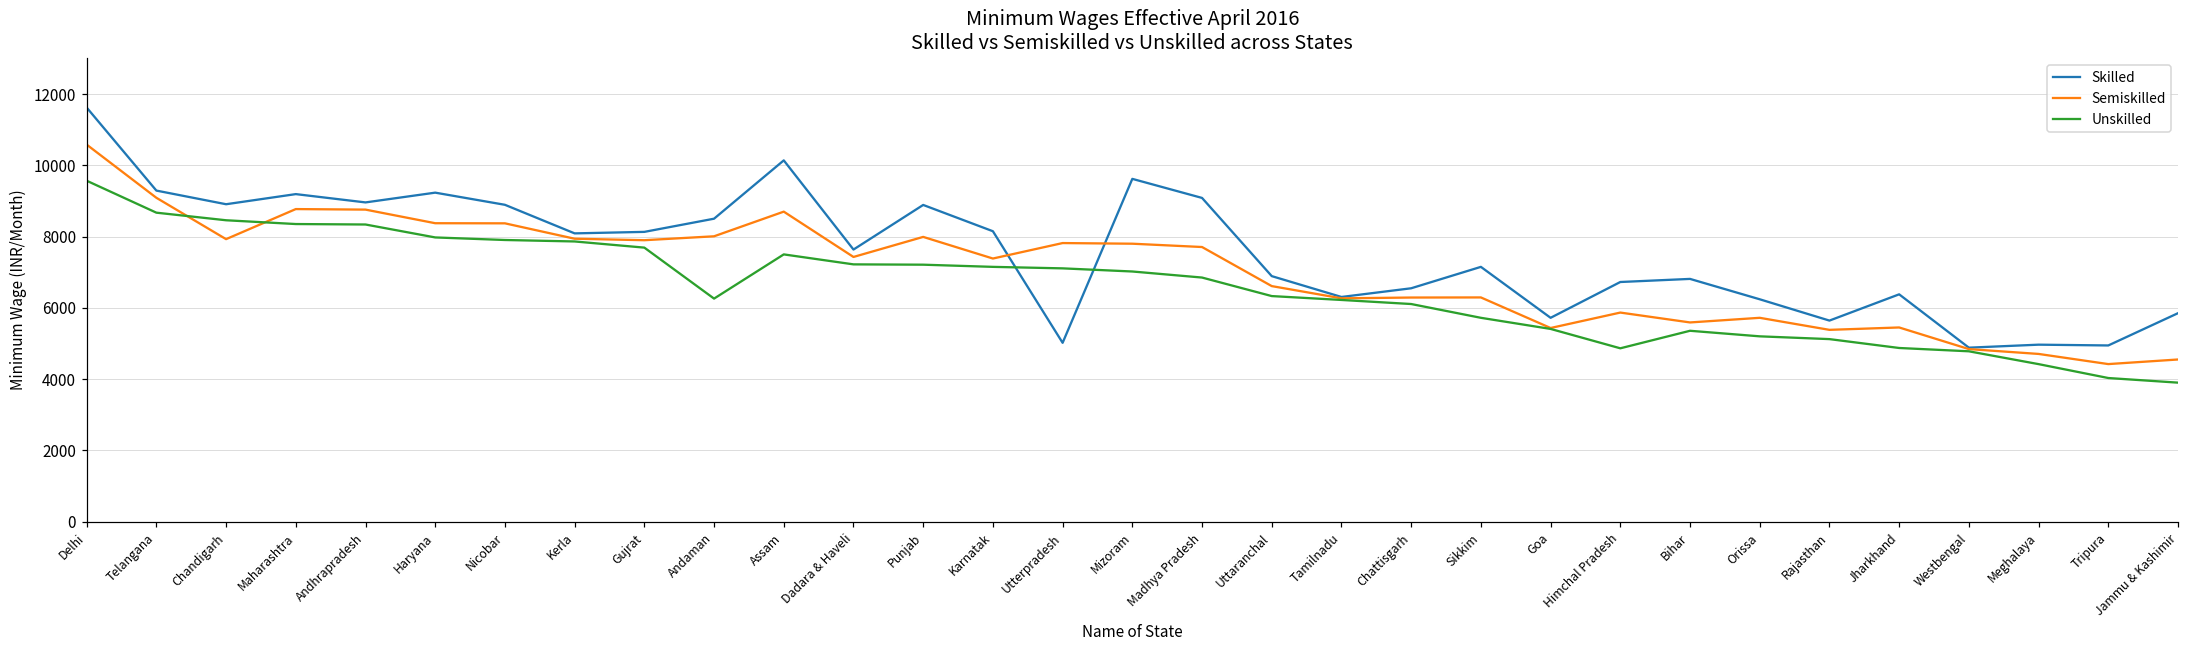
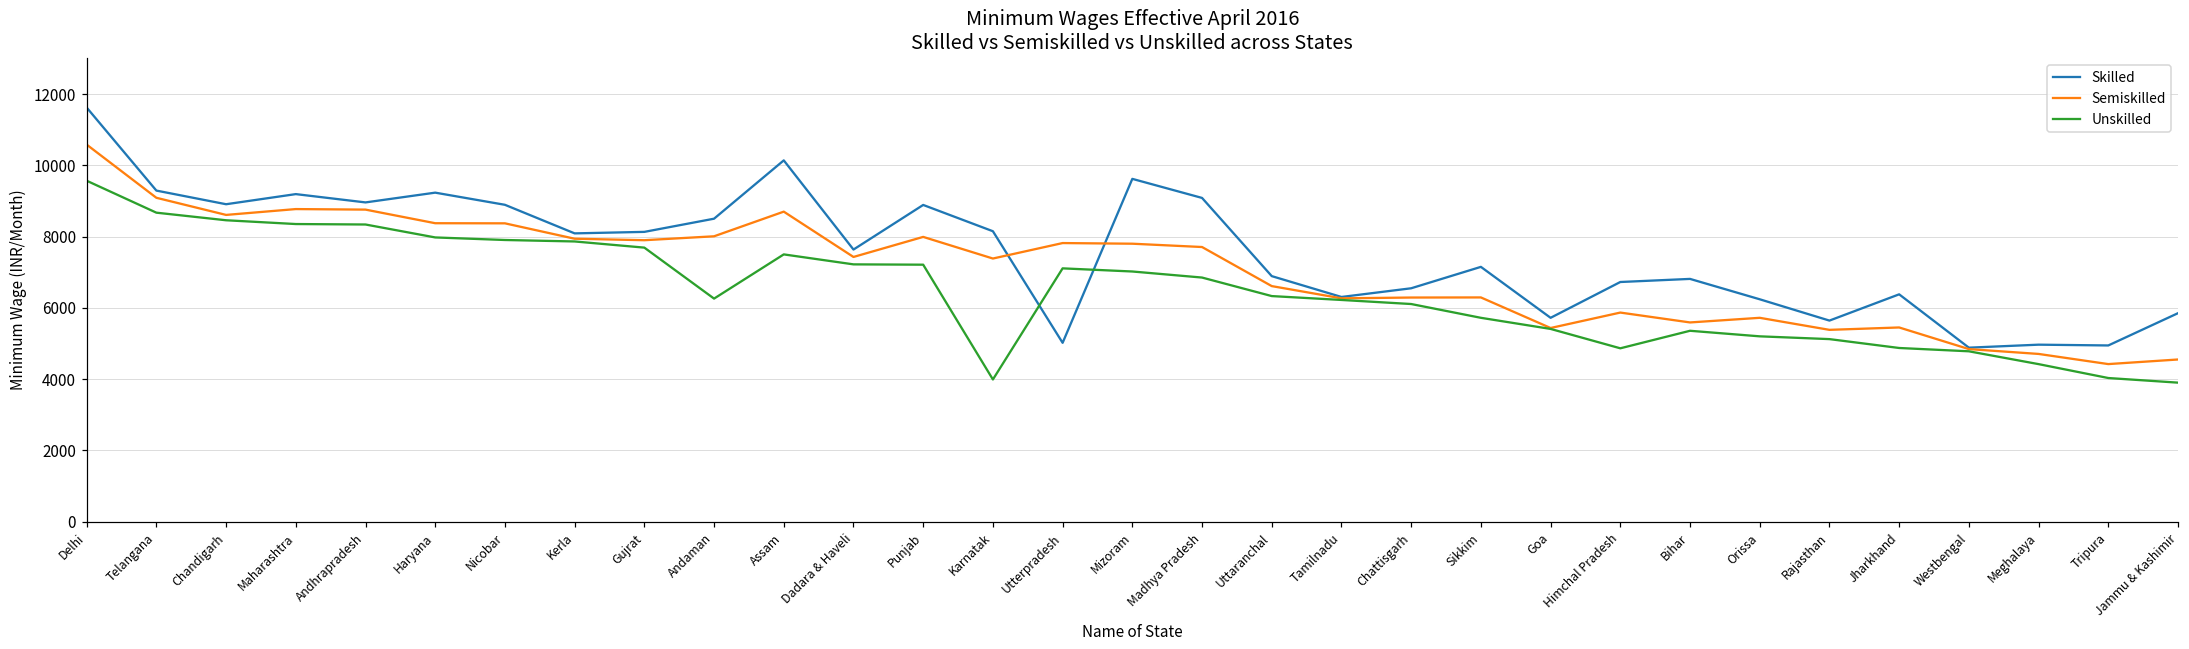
Semiskilled, Chandigarh: 7900 -> 8600
Unskilled, Karnatak: 7200 -> 4000
